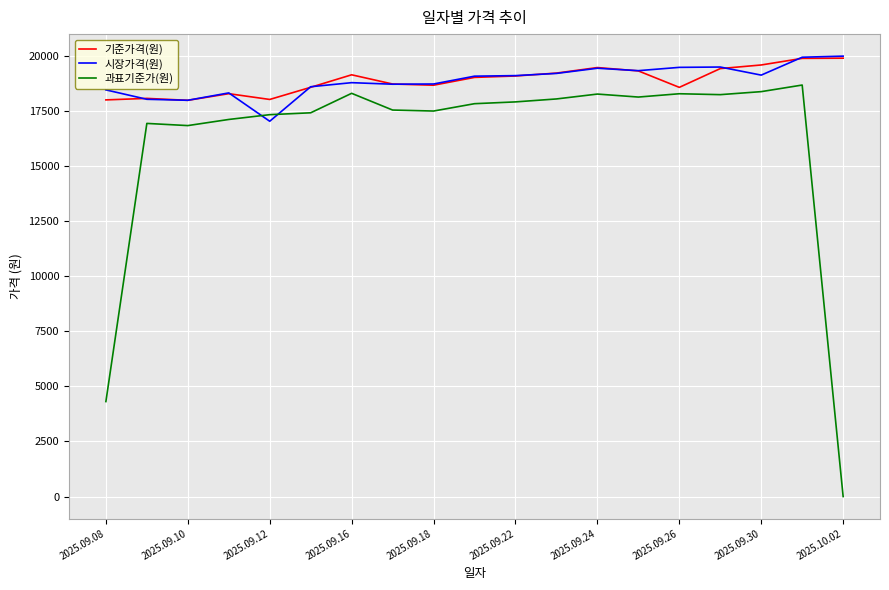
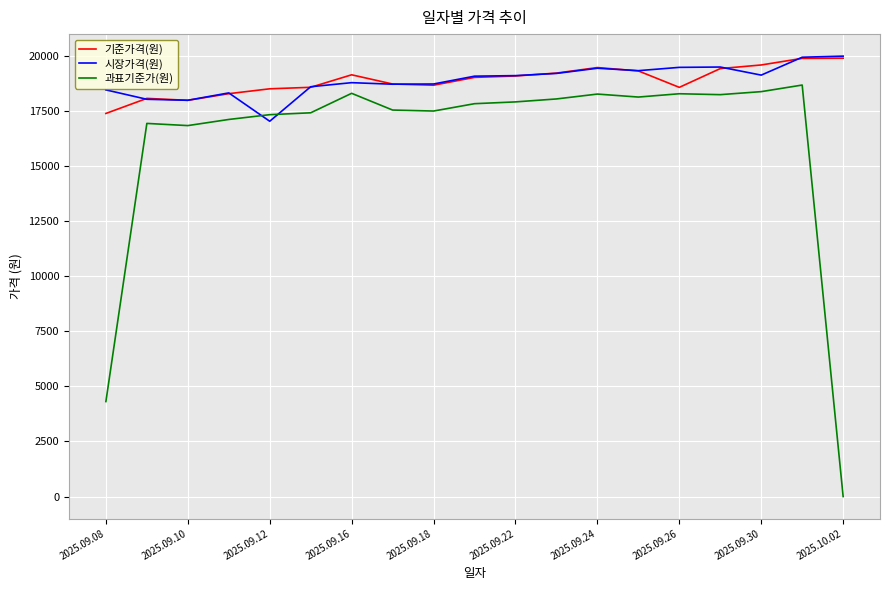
기준가격(원), 2025.09.08: 18000 -> 17400
기준가격(원), 2025.09.12: 18000 -> 18500
